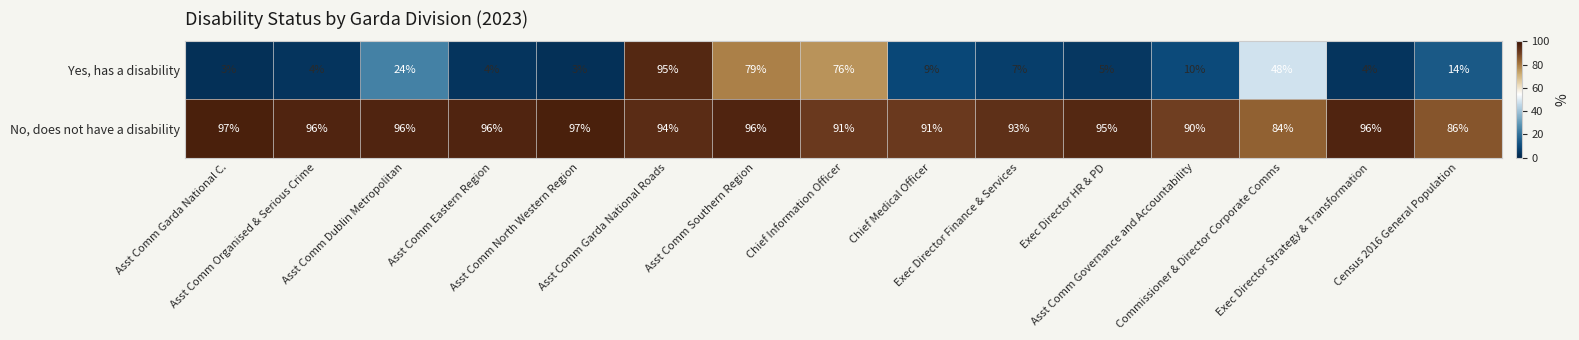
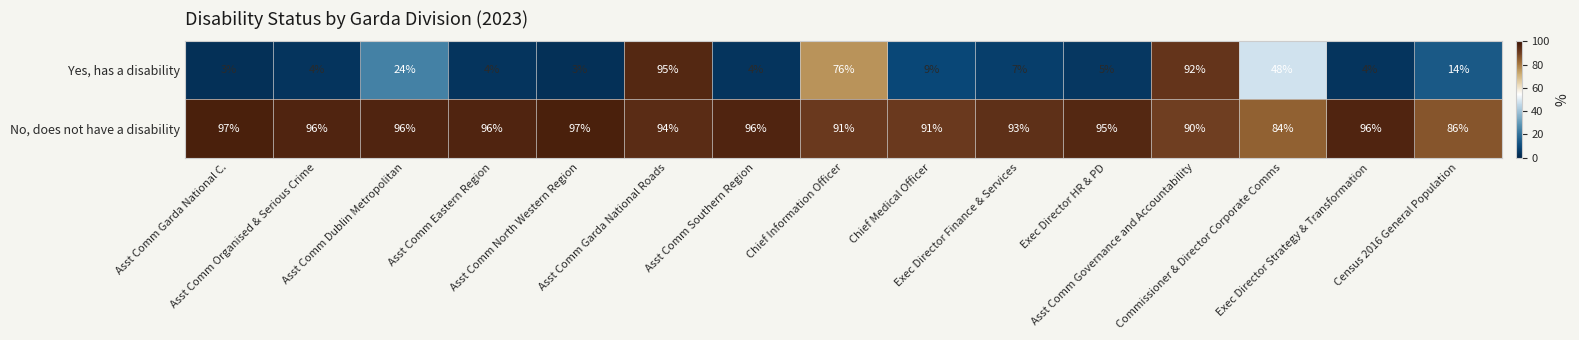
Yes, has a disability, Asst Comm Southern Region: 79% -> 4%
Yes, has a disability, Asst Comm Governance and Accountability: 10% -> 92%
